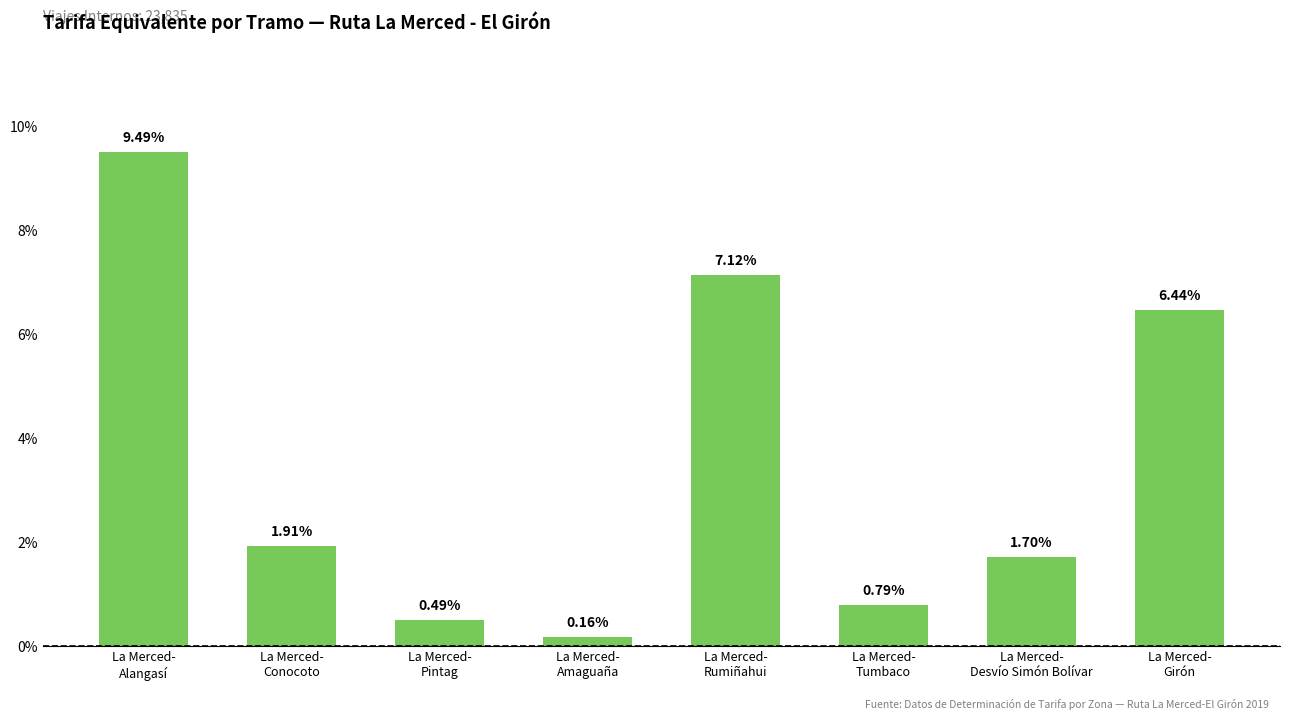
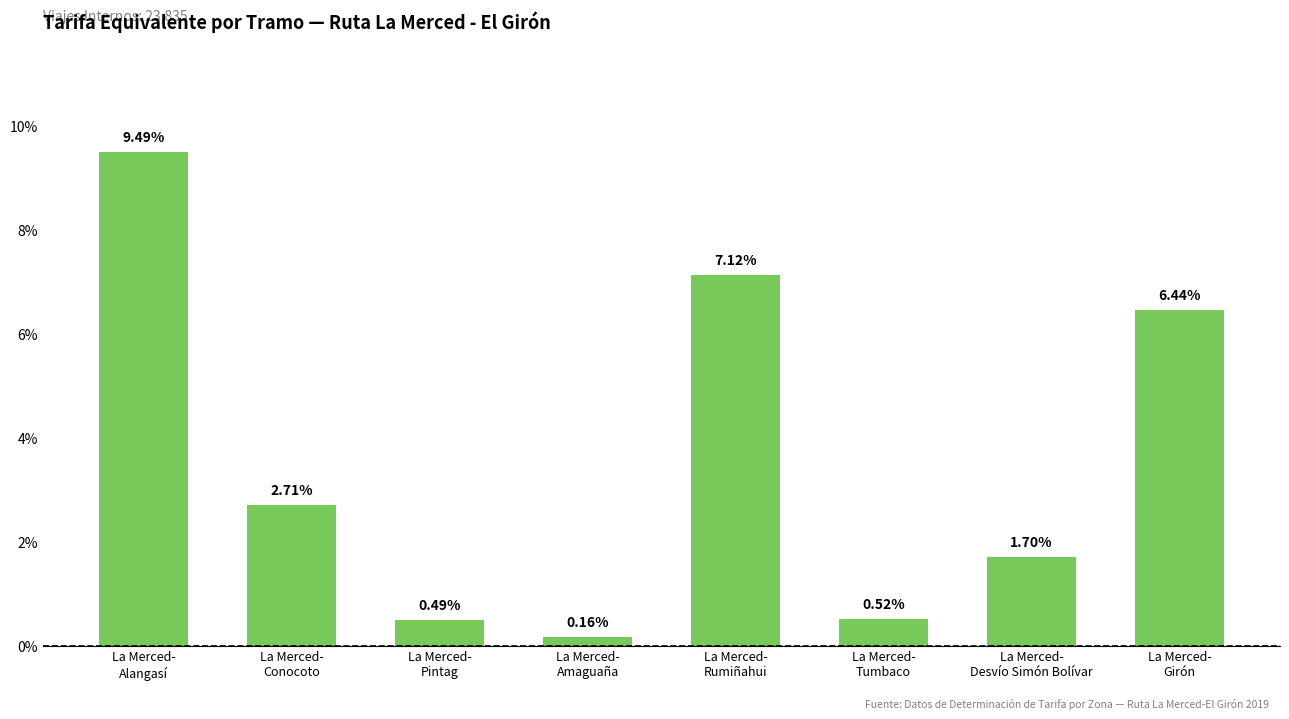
La Merced- Conocoto: 1.91% -> 2.71%
La Merced- Tumbaco: 0.79% -> 0.52%
